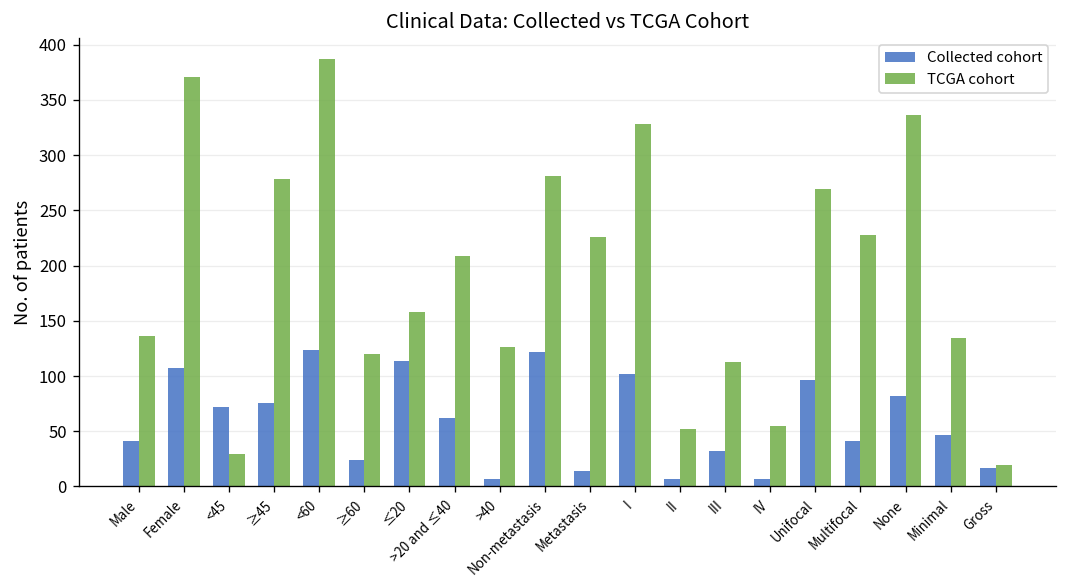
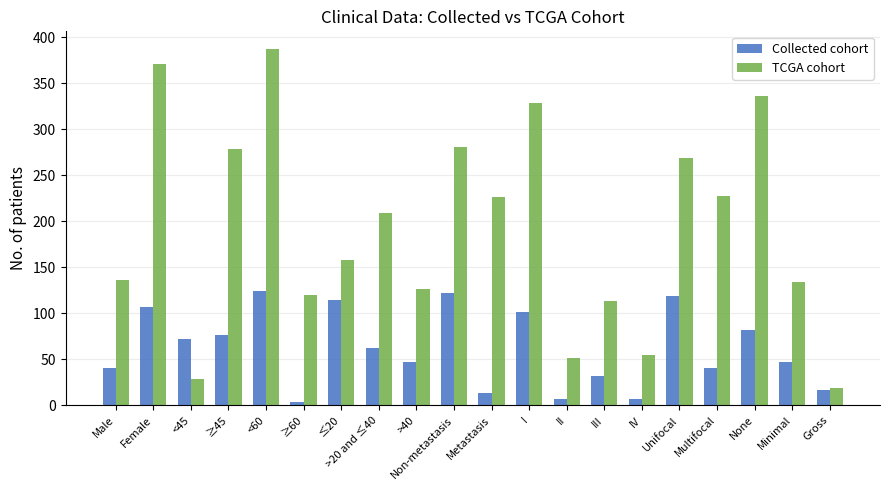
Collected cohort, ≥60: 20 -> 0
Collected cohort, >40: 10 -> 50
Collected cohort, Unifocal: 100 -> 120
